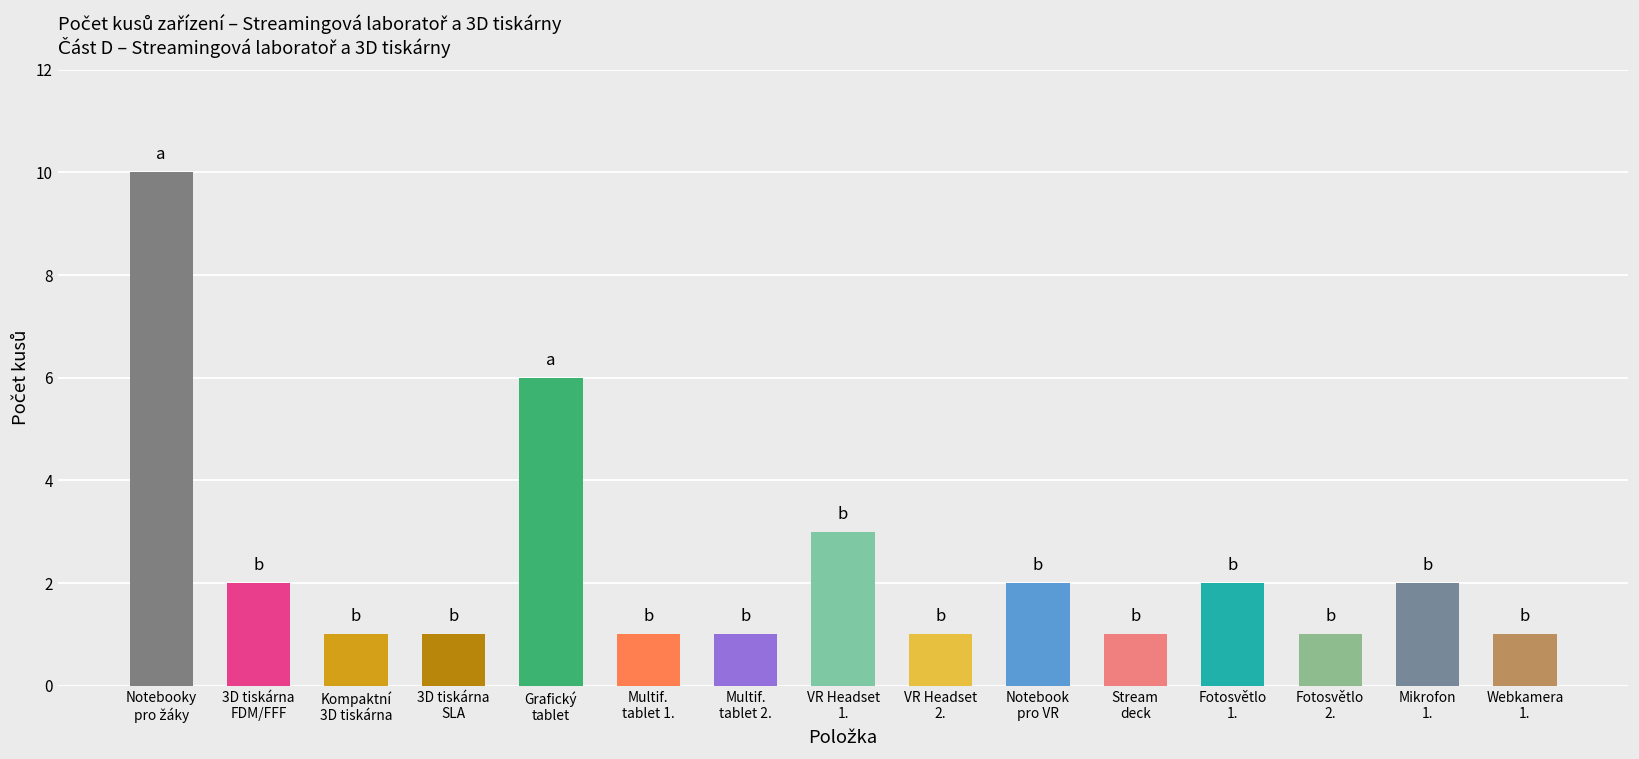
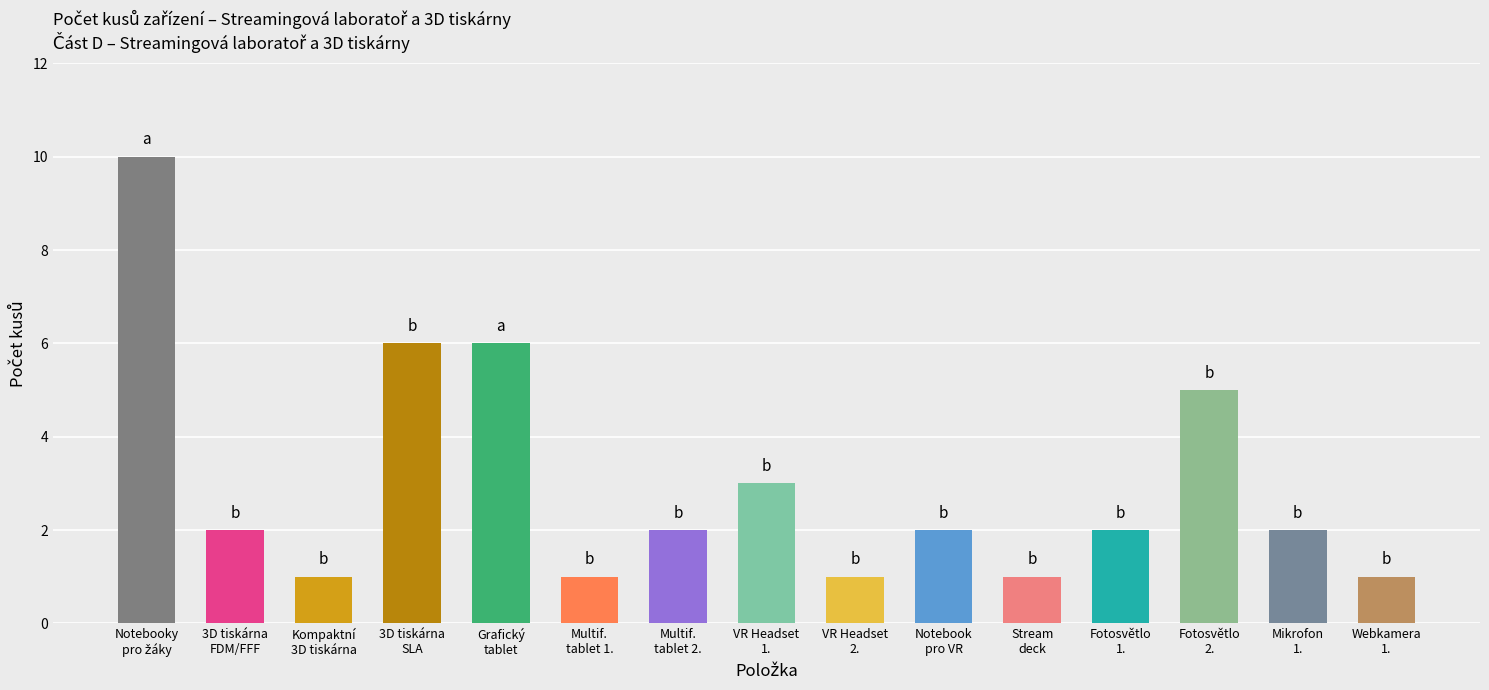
3D tiskárna SLA: 1 -> 6
Multif. tablet 2.: 1 -> 2
Fotosvětlo 2.: 1 -> 5
